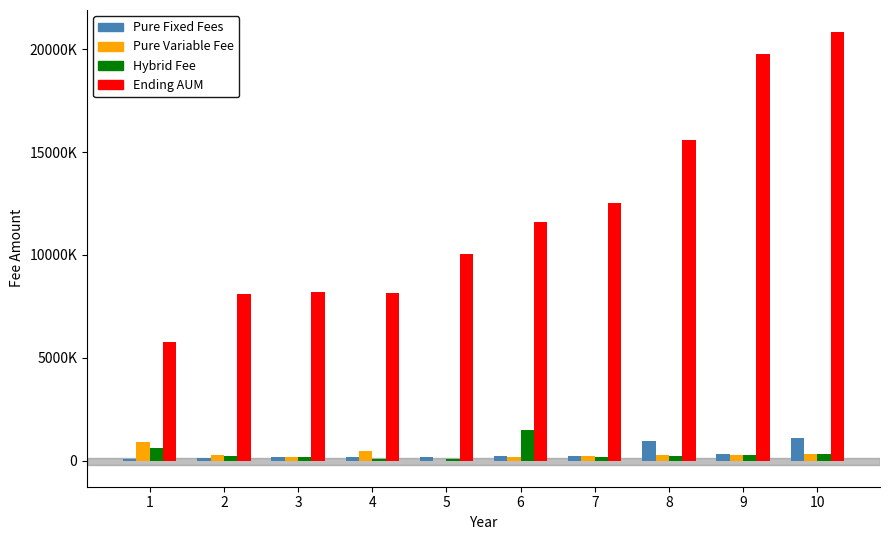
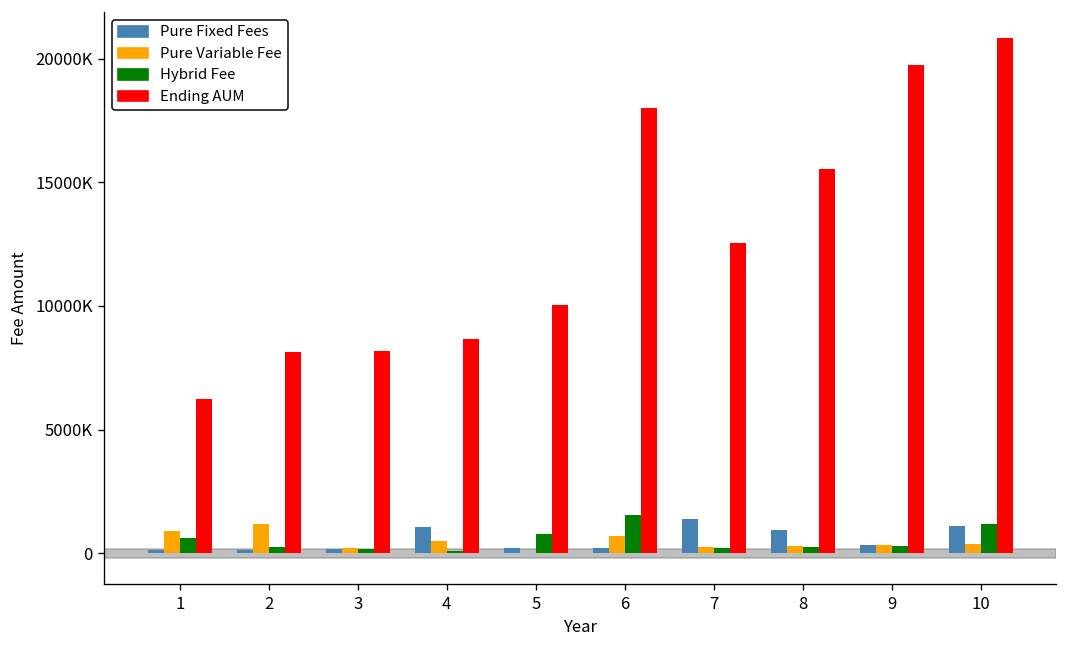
Ending AUM, 1: 5800000 -> 6200000
Pure Variable Fee, 2: 300000 -> 1200000
Pure Fixed Fees, 4: 200000 -> 1000000
Ending AUM, 4: 8200000 -> 8700000
Hybrid Fee, 5: 100000 -> 800000
Pure Variable Fee, 6: 200000 -> 700000
Ending AUM, 6: 11600000 -> 18000000
Pure Fixed Fees, 7: 300000 -> 1400000
Hybrid Fee, 10: 300000 -> 1200000
